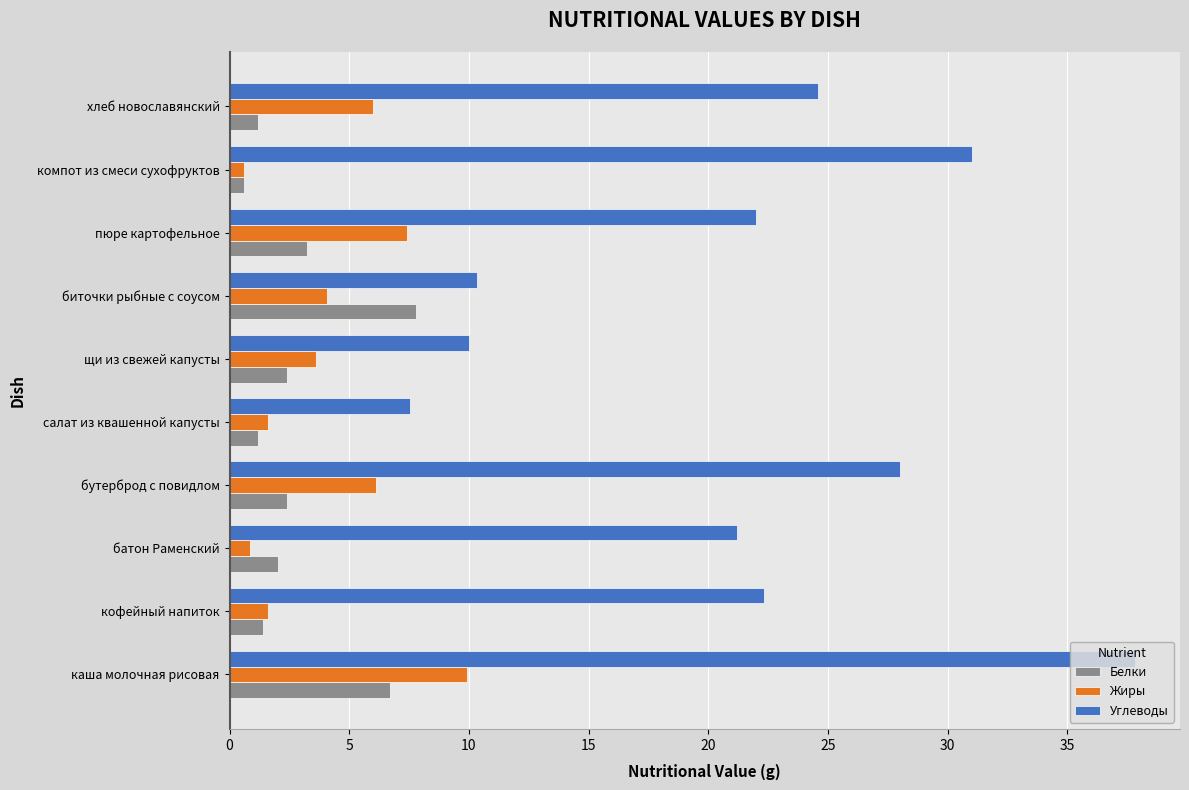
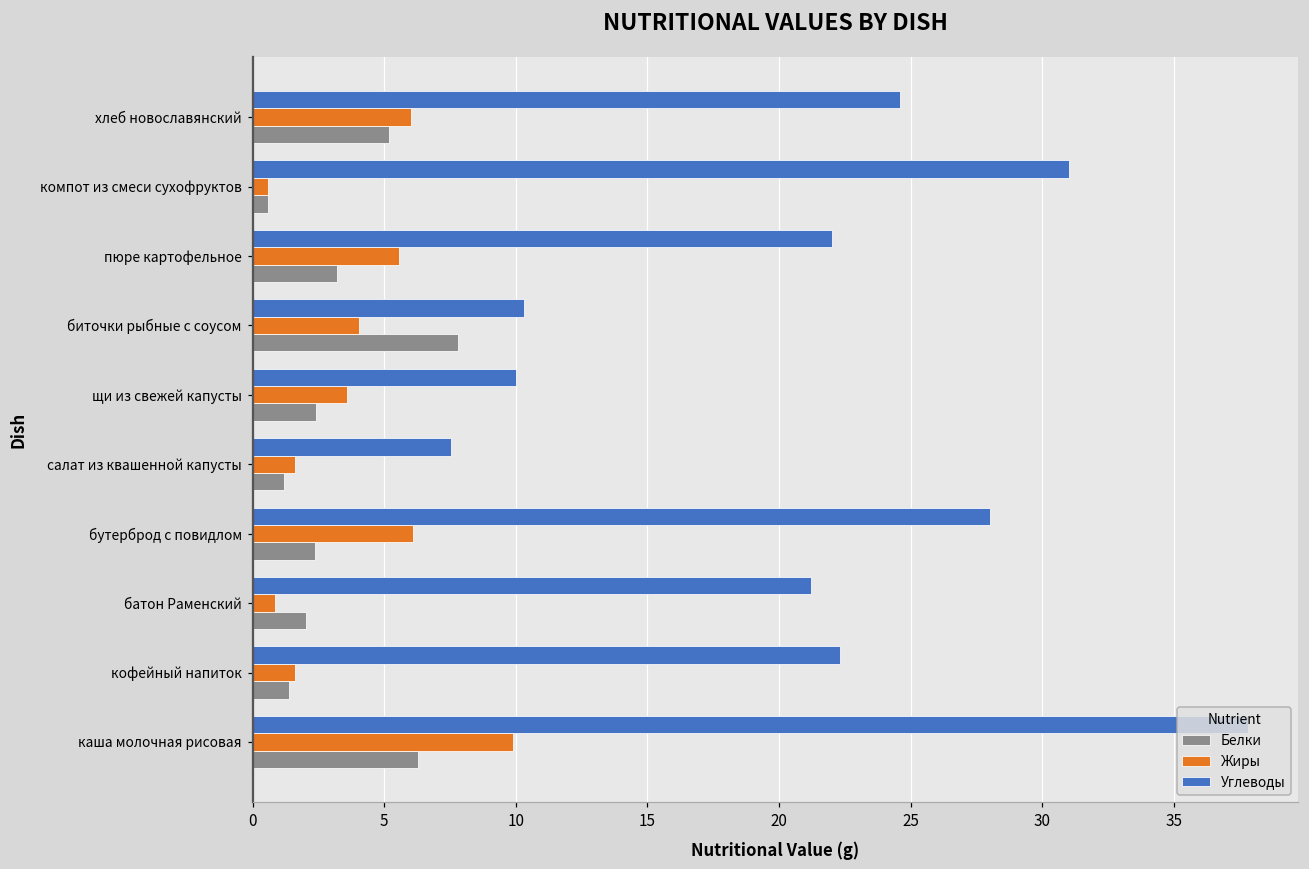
Белки, хлеб новославянский: 1.2 -> 5.2
Жиры, пюре картофельное: 7.4 -> 5.6
Белки, каша молочная рисовая: 6.7 -> 6.3
